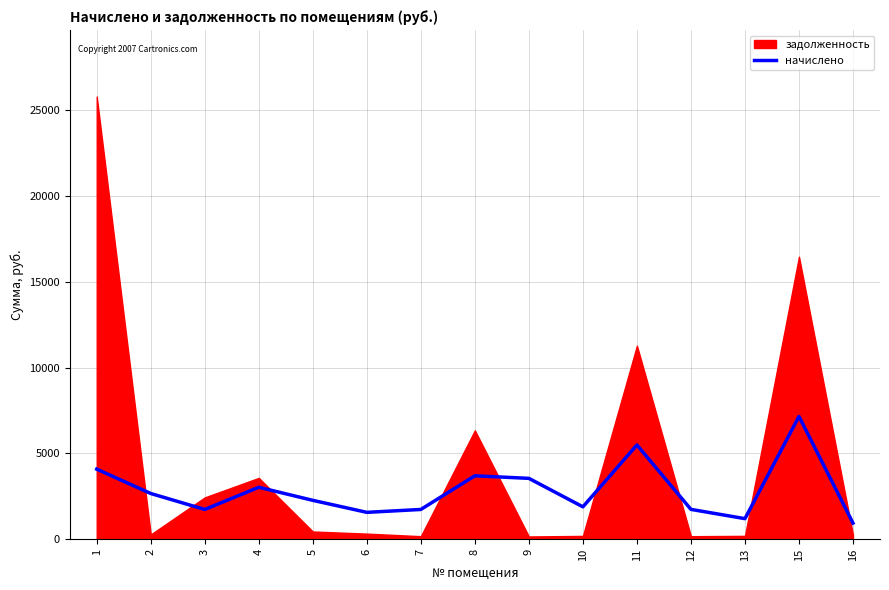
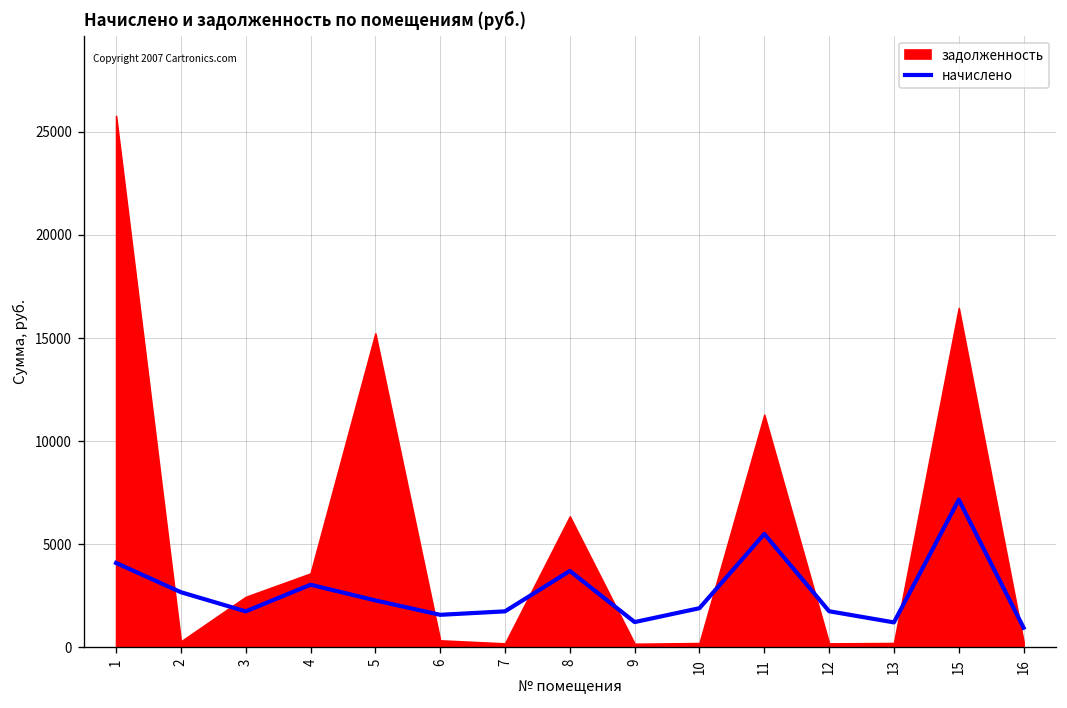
задолженность, 5: 500 -> 15200
начислено, 9: 3600 -> 1200
